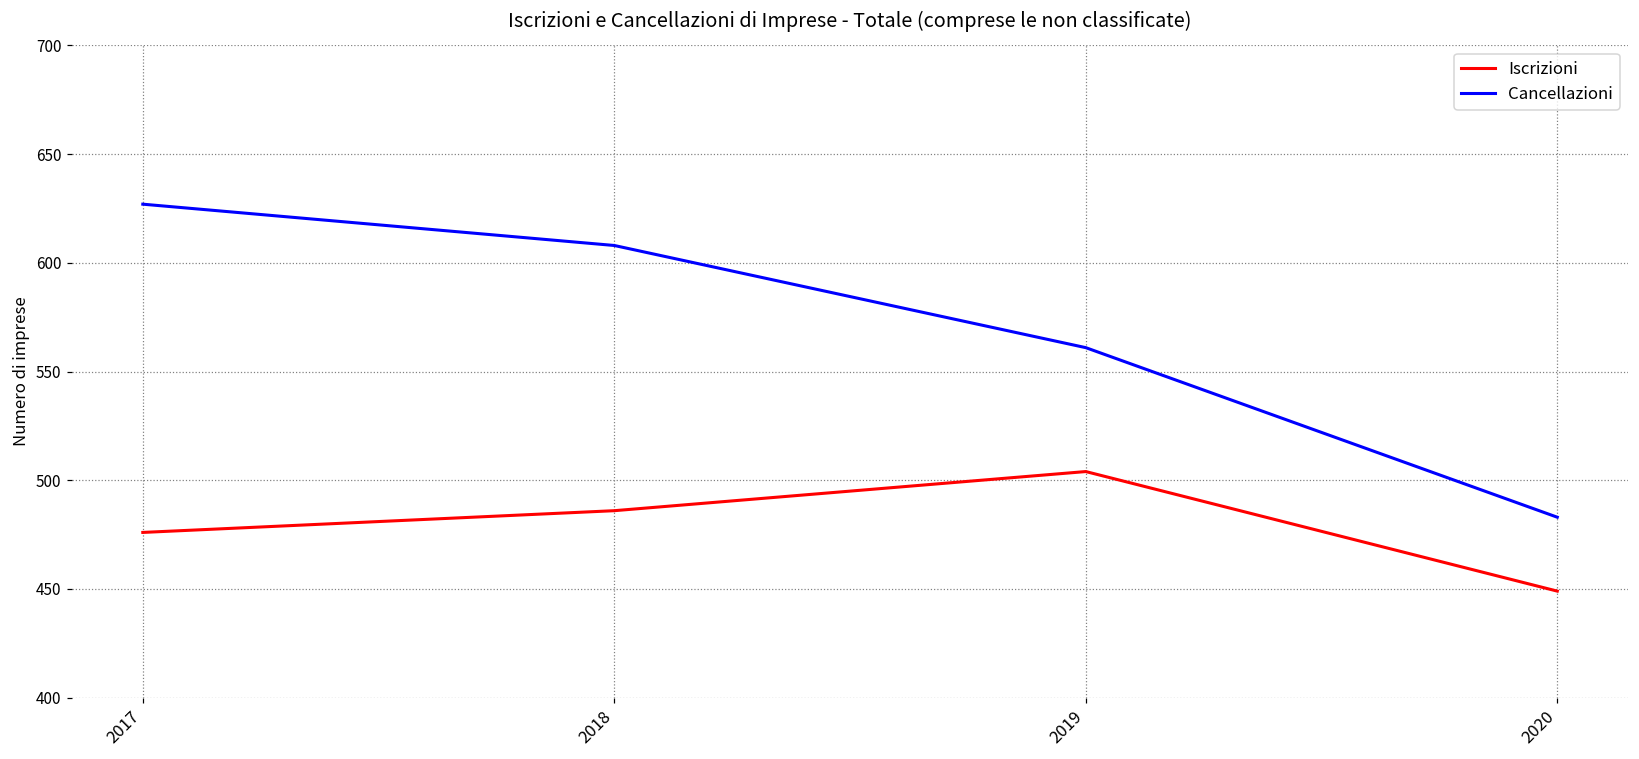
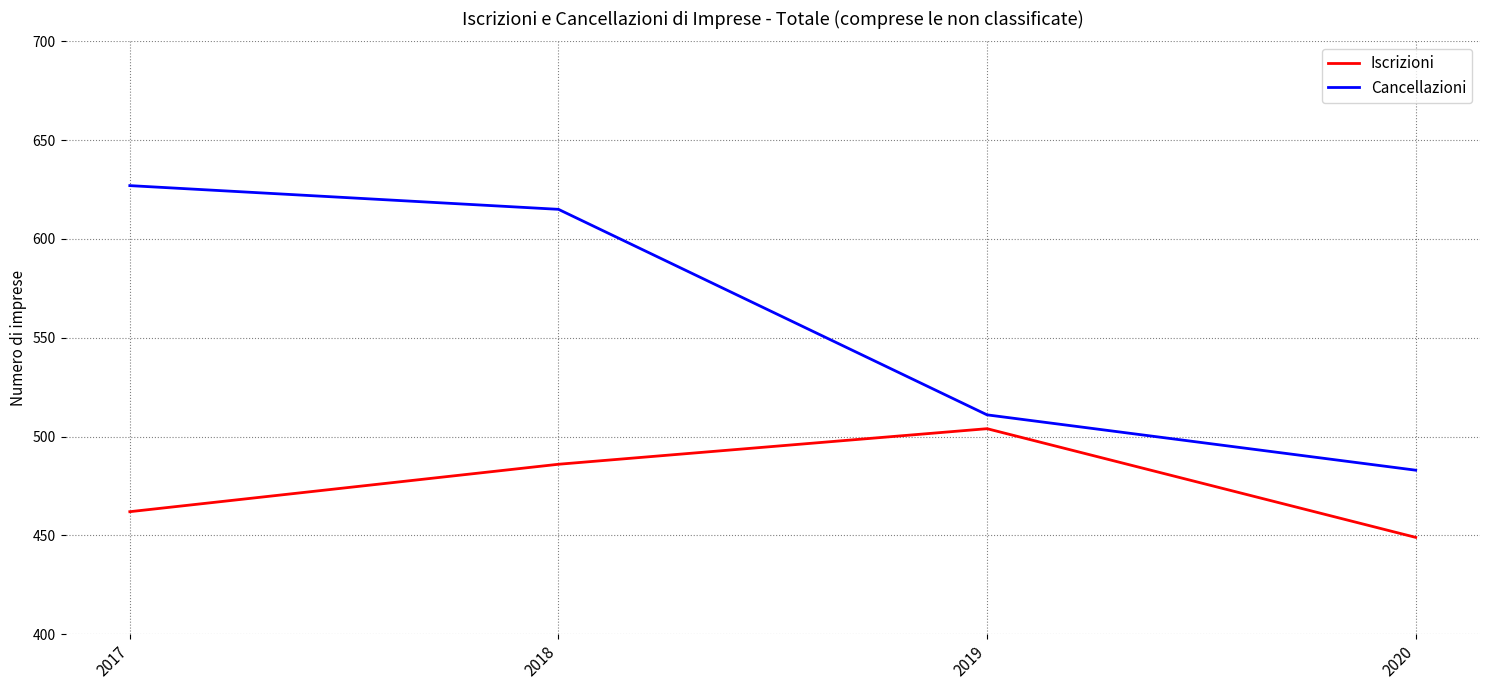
Iscrizioni, 2017: 476 -> 462
Cancellazioni, 2018: 608 -> 615
Cancellazioni, 2019: 561 -> 511
